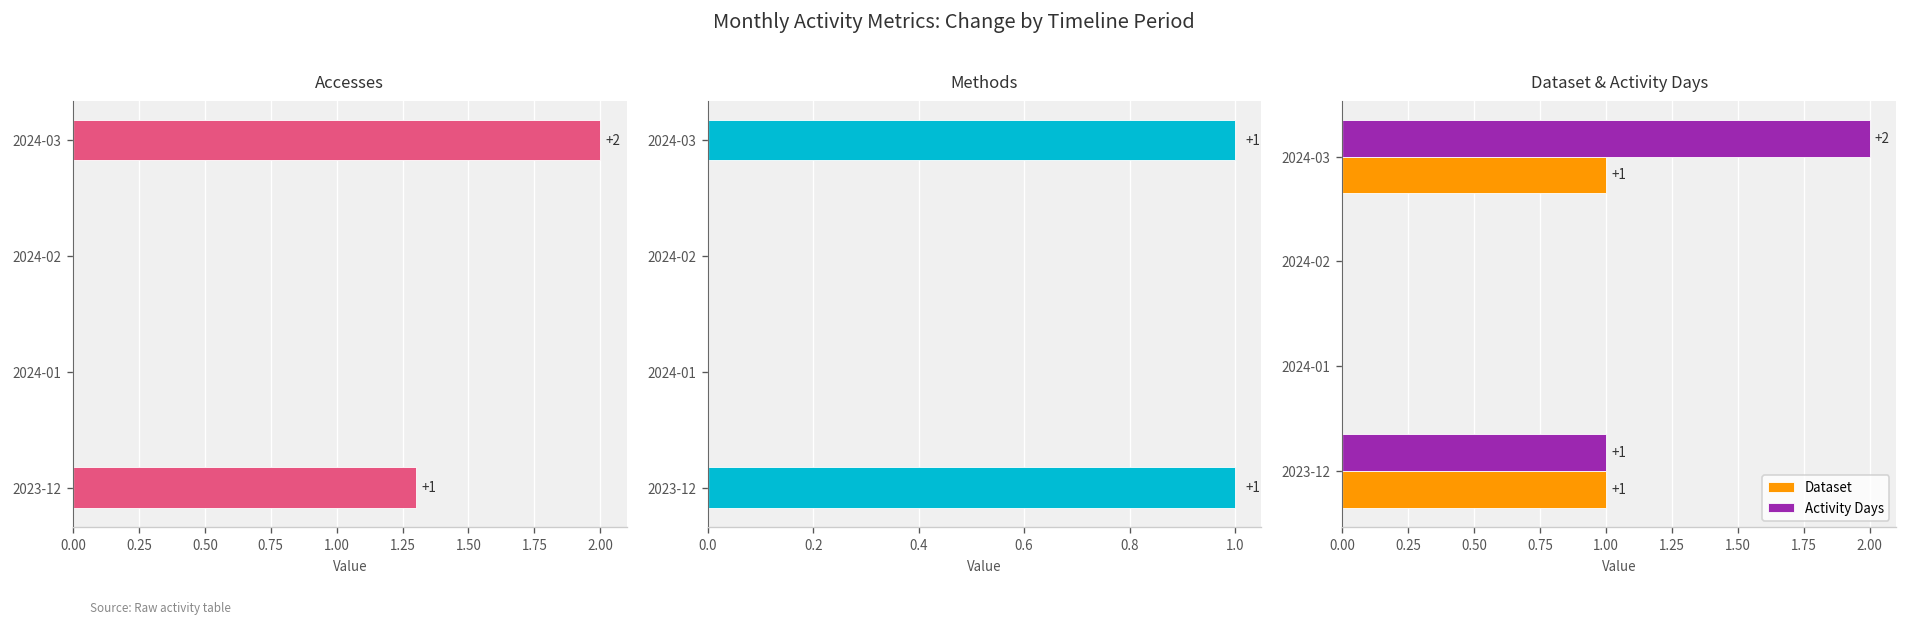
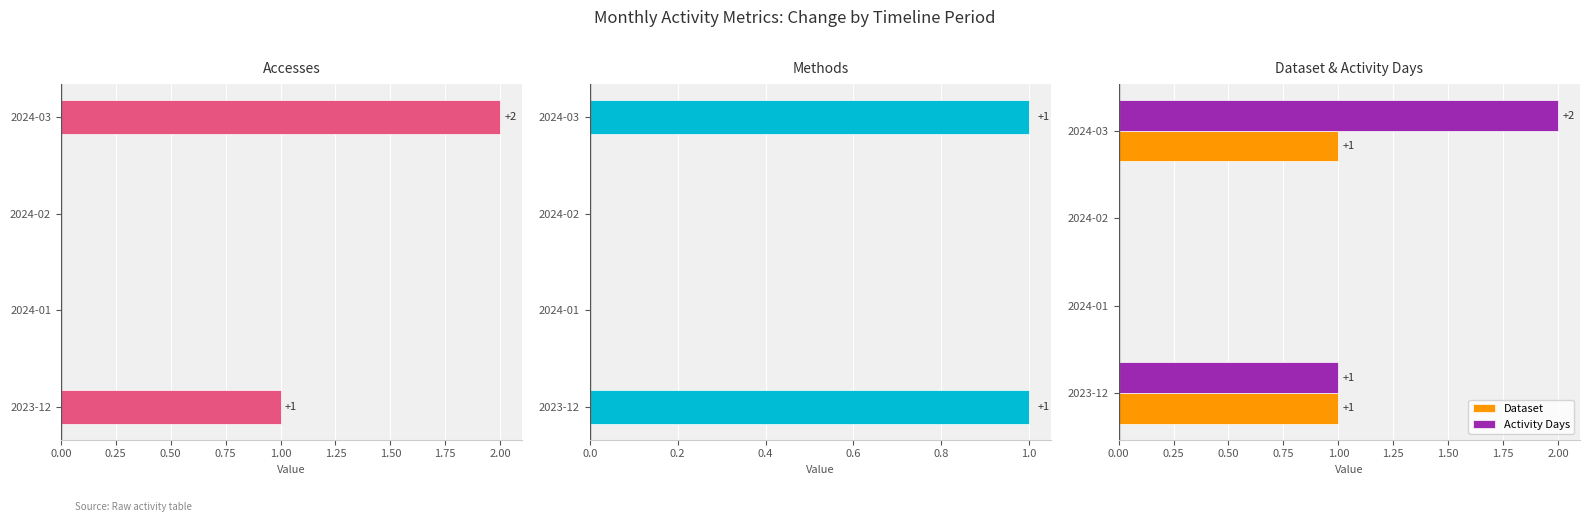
Accesses, 2023-12: 1.3 -> 1.0
